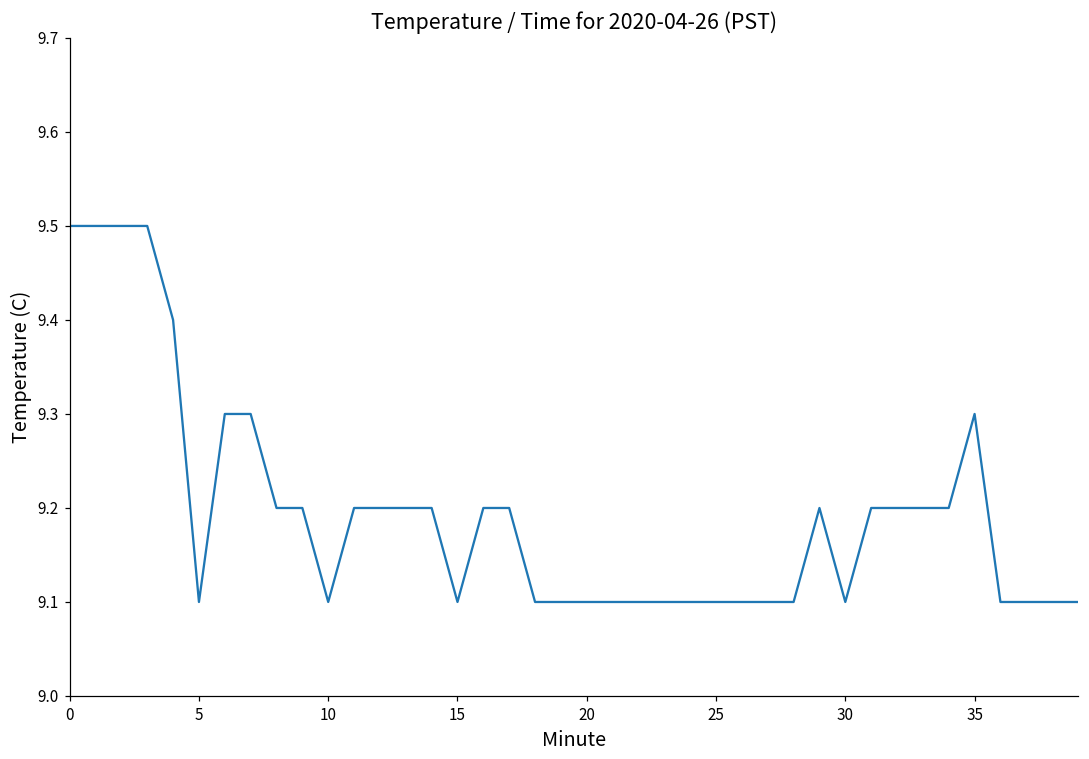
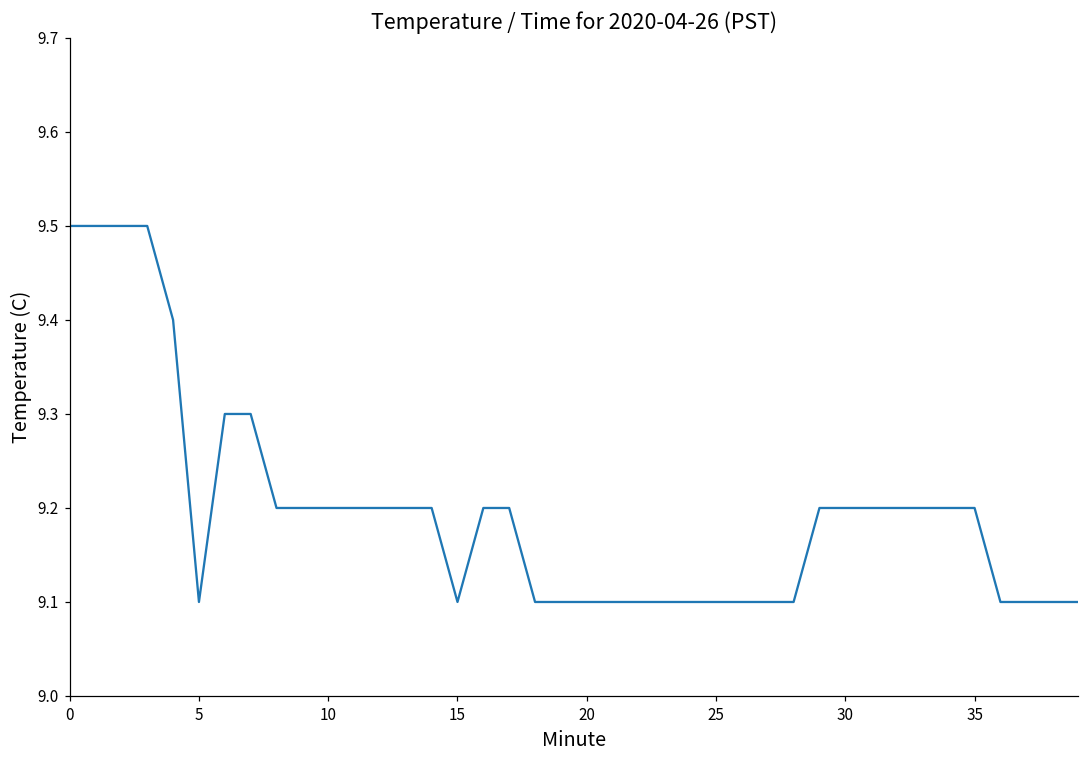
10: 9.1 -> 9.2
30: 9.1 -> 9.2
35: 9.3 -> 9.2
